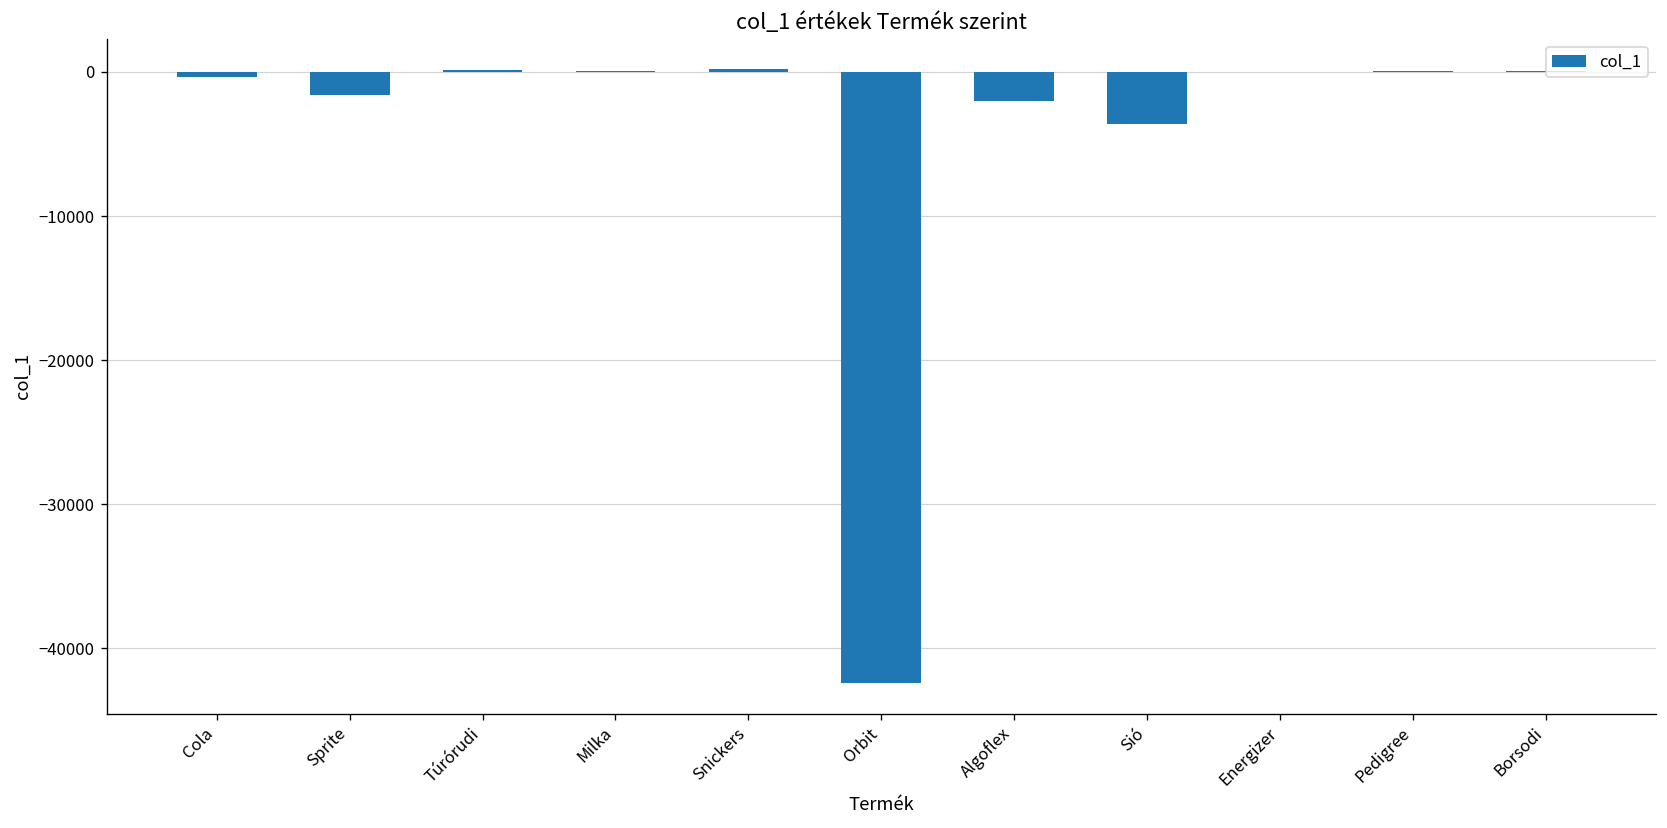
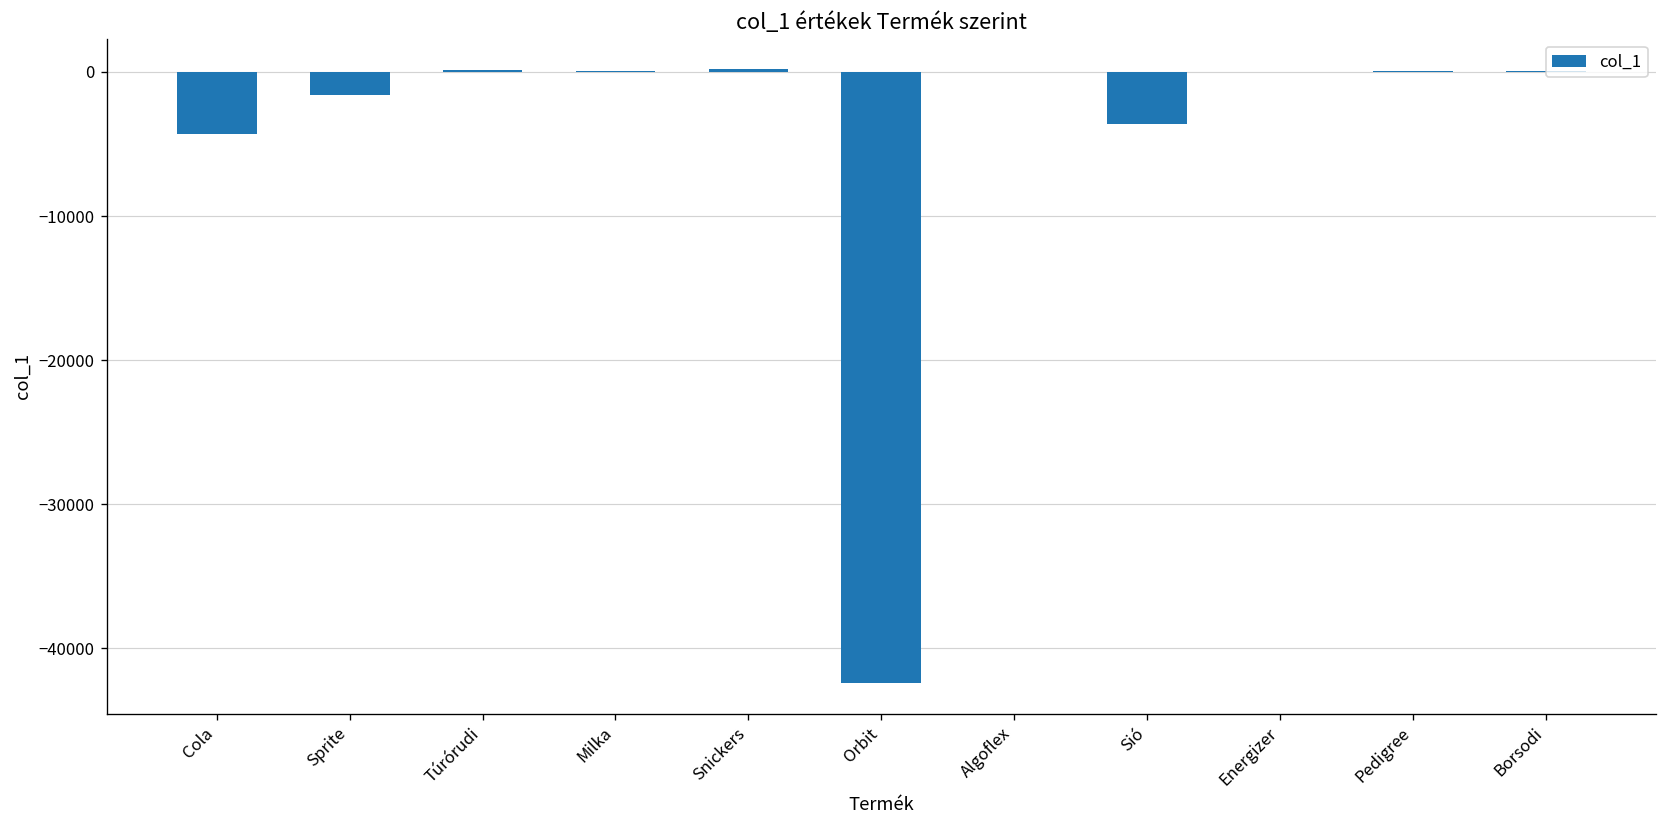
Cola: -400 -> -4300
Algoflex: -2000 -> 0
